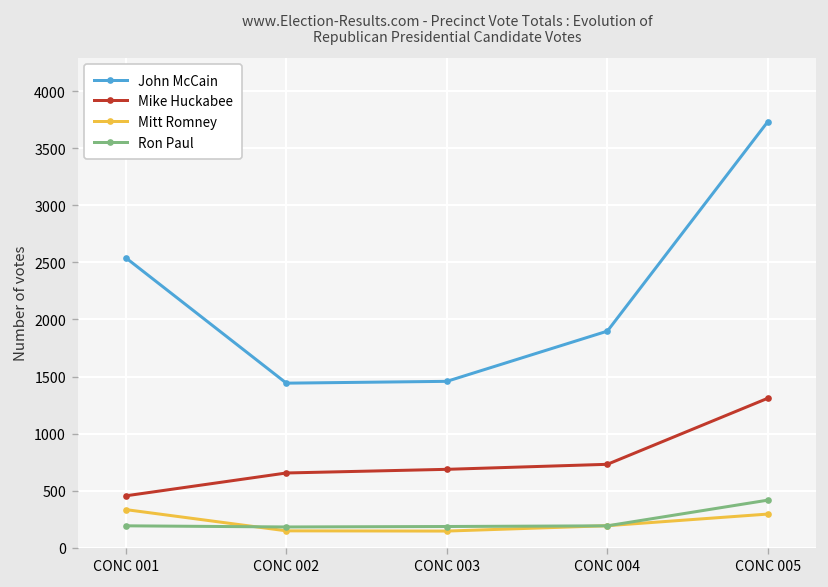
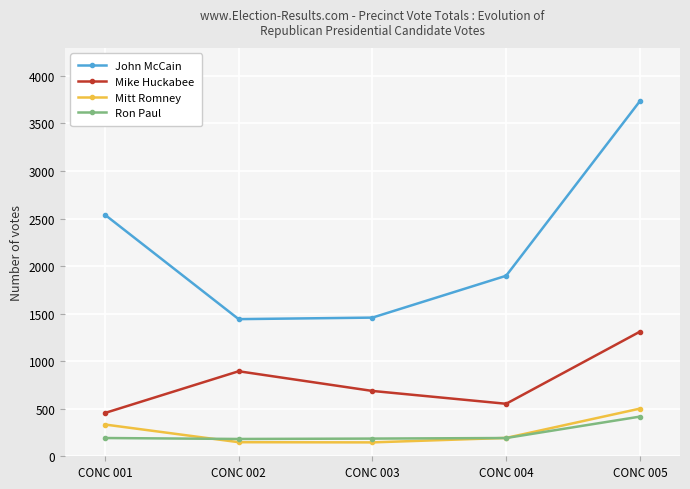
Mike Huckabee, CONC 002: 700 -> 900
Mike Huckabee, CONC 004: 700 -> 600
Mitt Romney, CONC 005: 300 -> 500
